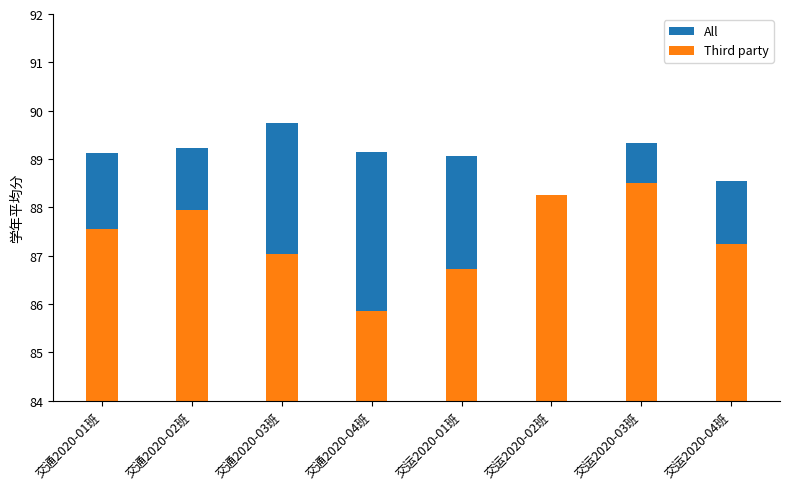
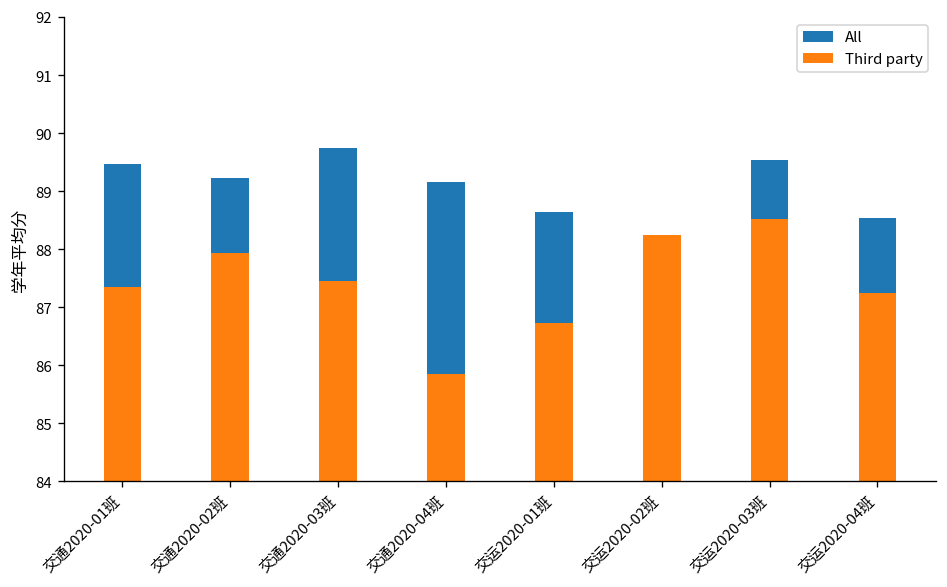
All, 交通2020-01班: 89.1 -> 89.5
Third party, 交通2020-01班: 87.6 -> 87.4
Third party, 交通2020-03班: 87.0 -> 87.5
All, 交运2020-01班: 89.1 -> 88.6
All, 交运2020-03班: 89.3 -> 89.5
